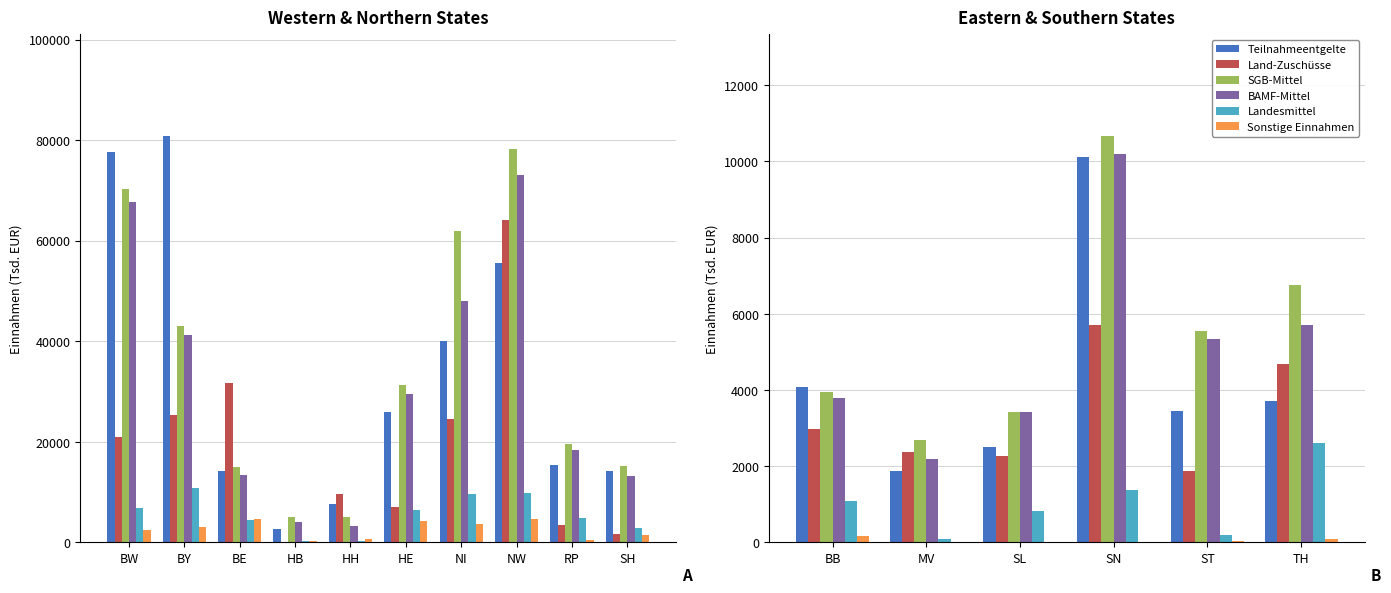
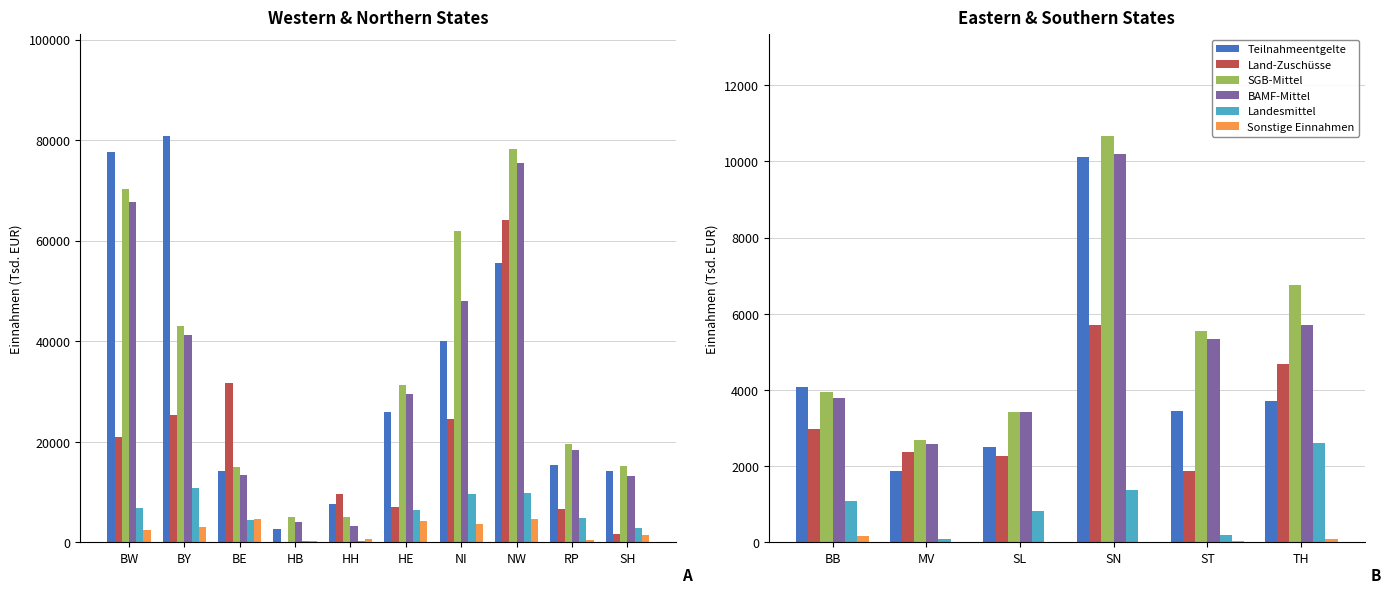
Western & Northern States, BAMF-Mittel, NW: 73000 -> 76000
Western & Northern States, Land-Zuschüsse, RP: 3000 -> 7000
Eastern & Southern States, BAMF-Mittel, MV: 2200 -> 2600
